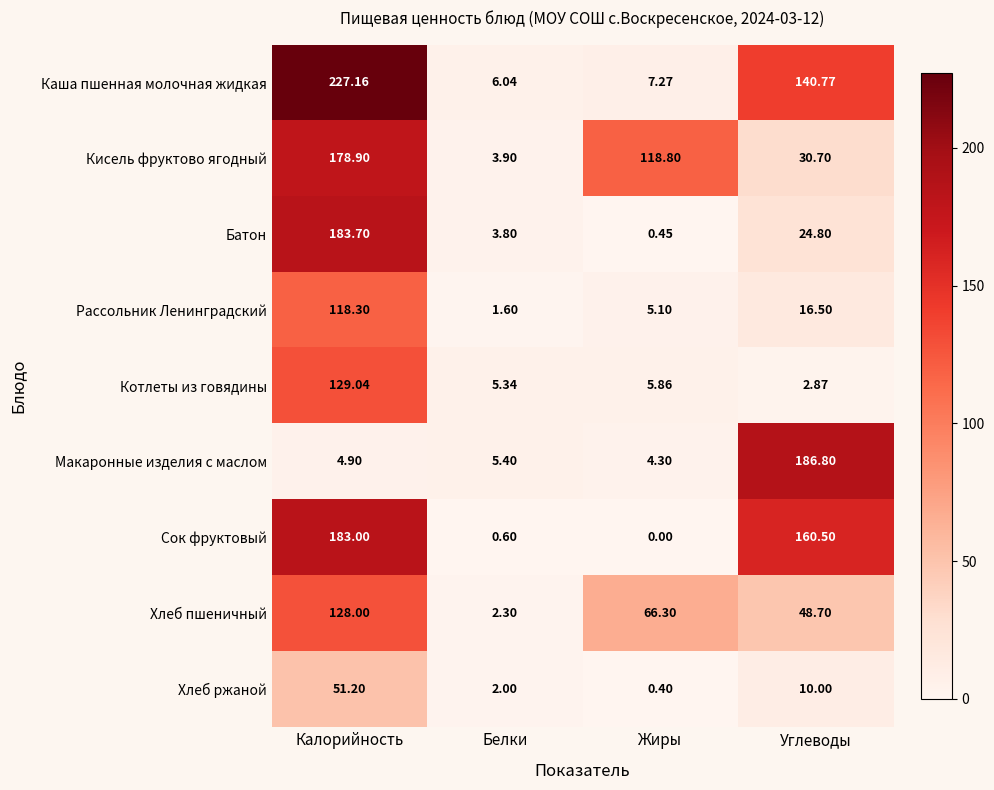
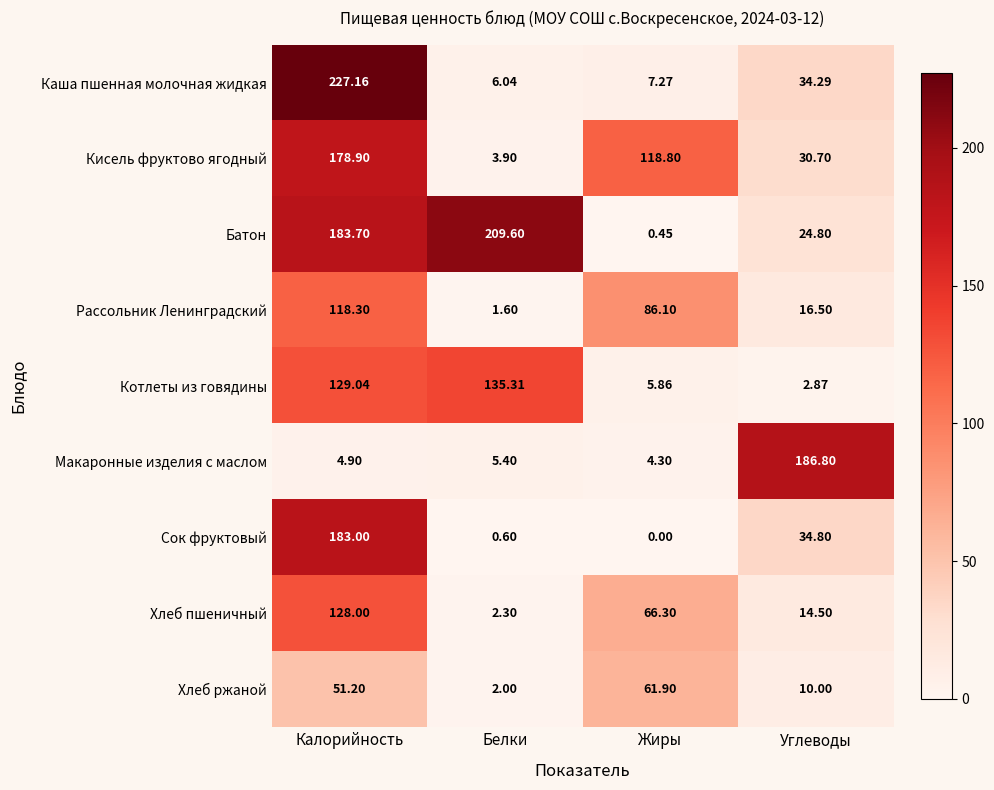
Каша пшенная молочная жидкая, Углеводы: 140.77 -> 34.29
Батон, Белки: 3.80 -> 209.60
Рассольник Ленинградский, Жиры: 5.10 -> 86.10
Котлеты из говядины, Белки: 5.34 -> 135.31
Сок фруктовый, Углеводы: 160.50 -> 34.80
Хлеб пшеничный, Углеводы: 48.70 -> 14.50
Хлеб ржаной, Жиры: 0.40 -> 61.90
